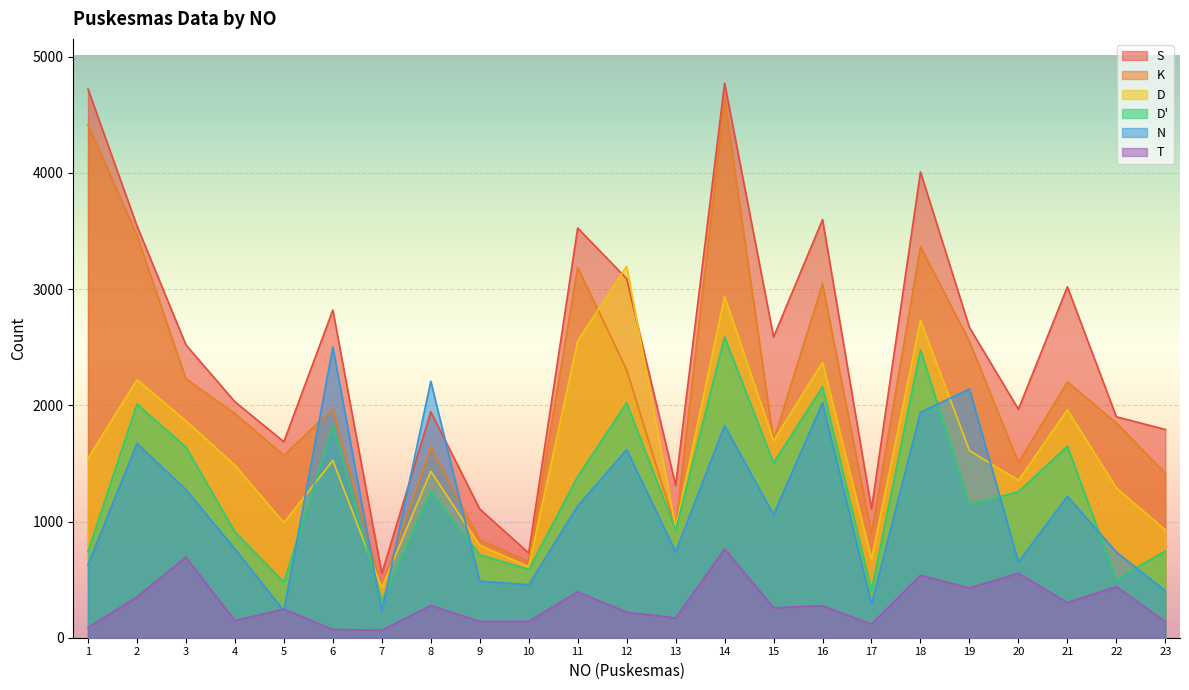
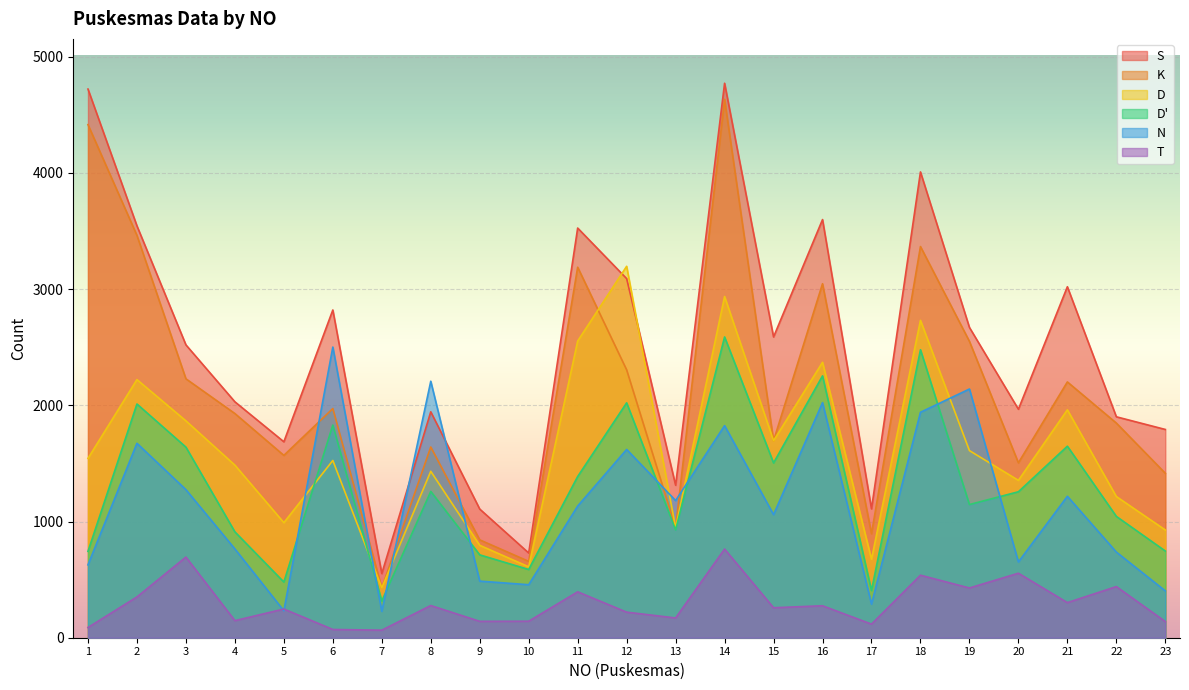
N, 13: 740 -> 1180
D', 16: 2160 -> 2250
D, 22: 1290 -> 1220
D', 22: 500 -> 1040
